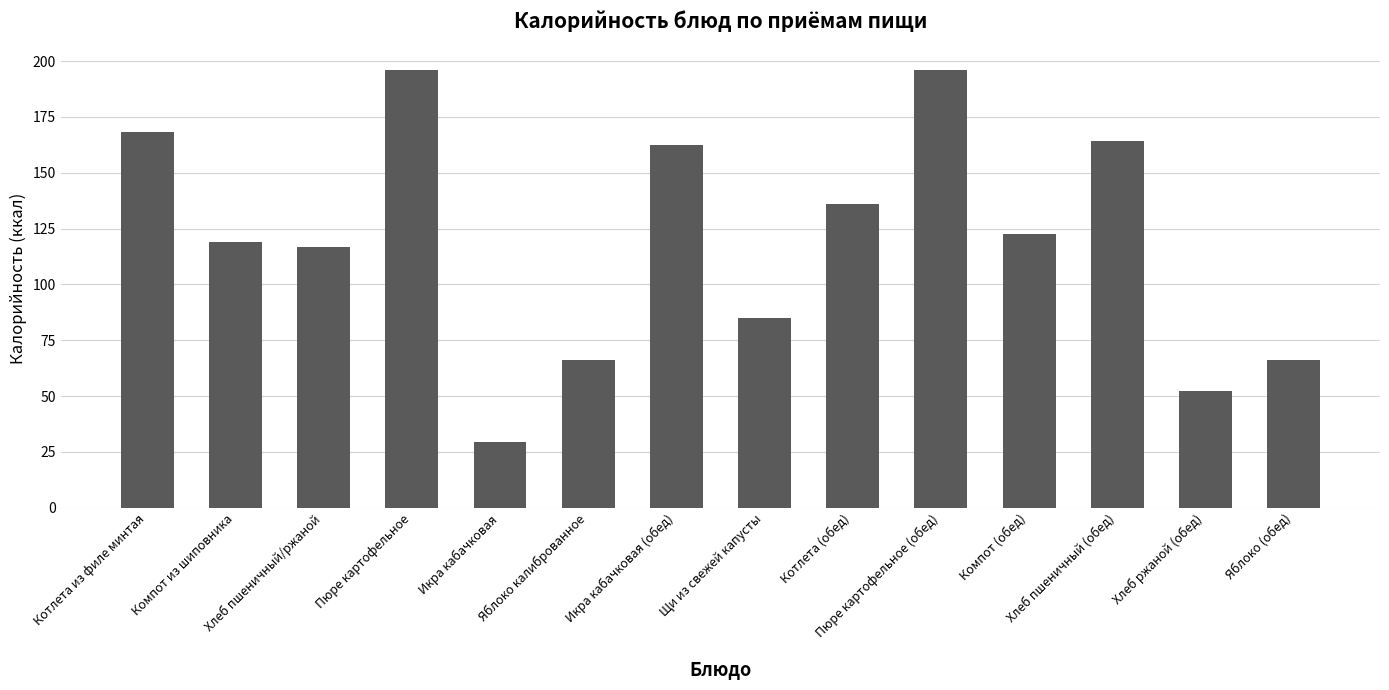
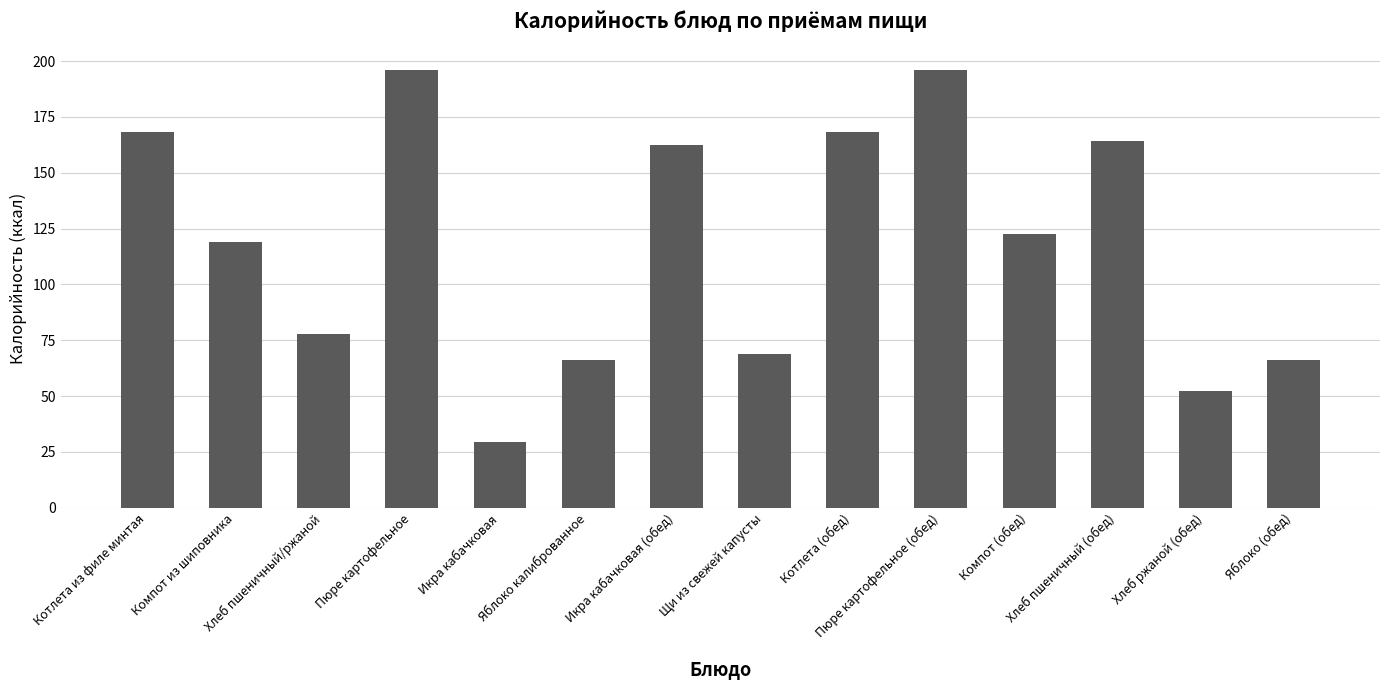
Хлеб пшеничный/ржаной: 117 -> 78
Щи из свежей капусты: 85 -> 69
Котлета (обед): 136 -> 168
